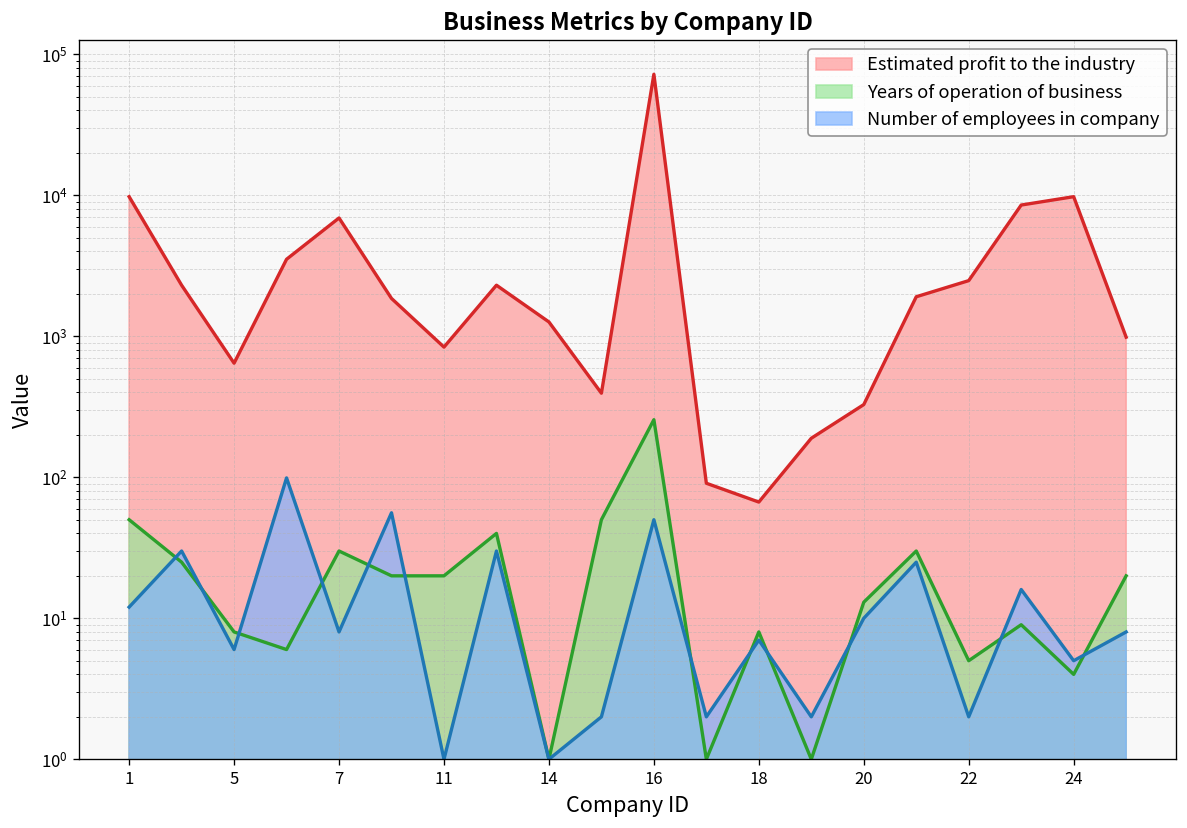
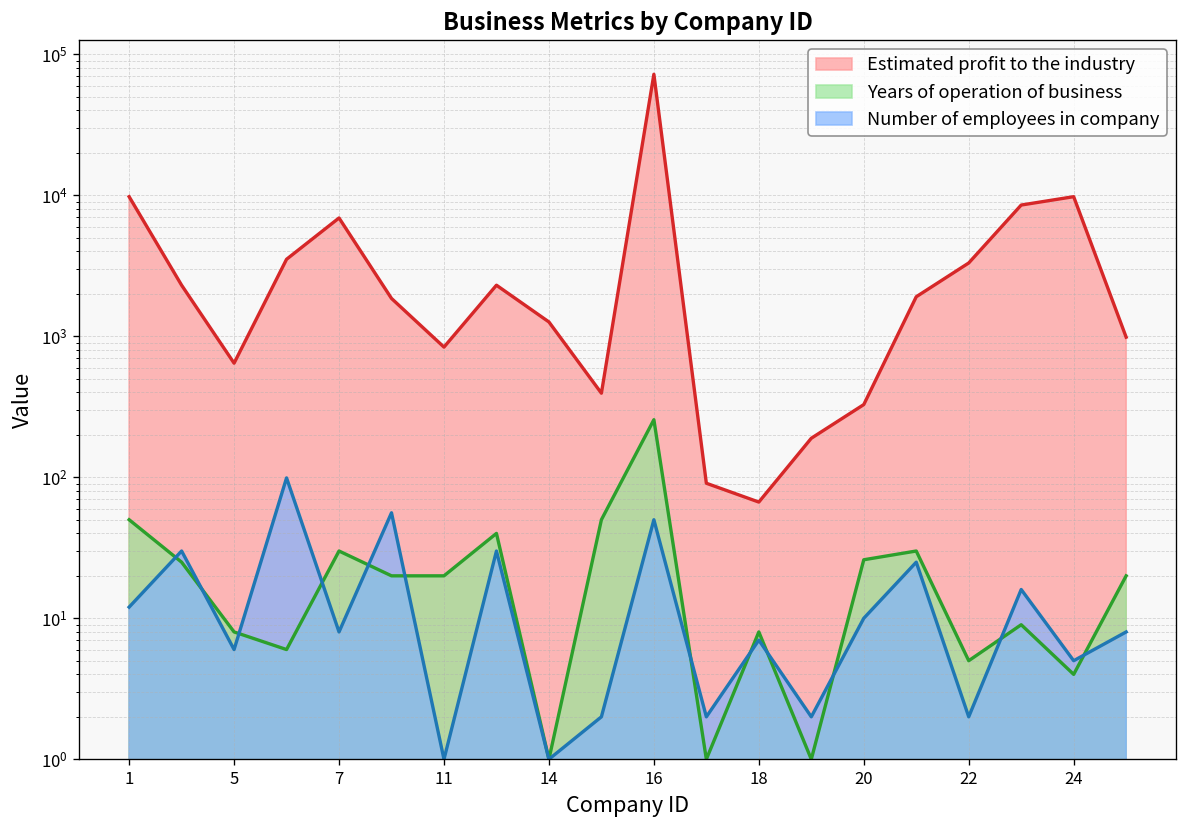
Years of operation of business, 20: 13 -> 26
Estimated profit to the industry, 22: 2500 -> 3300
